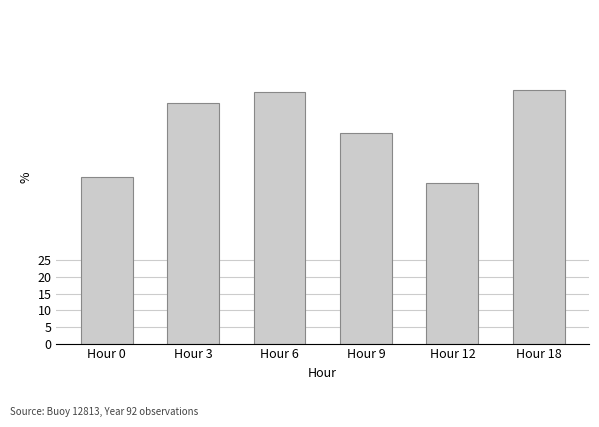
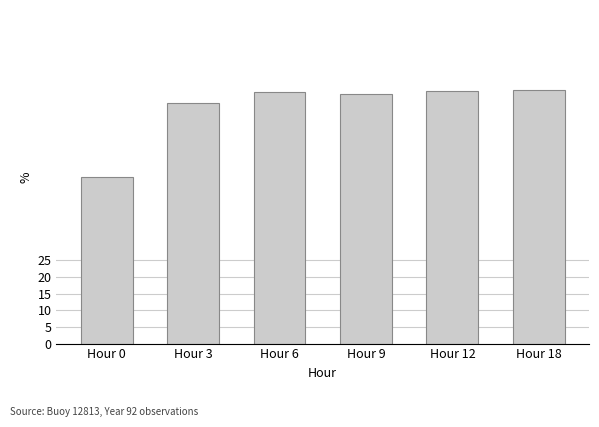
Hour 9: 63 -> 75
Hour 12: 48 -> 76
